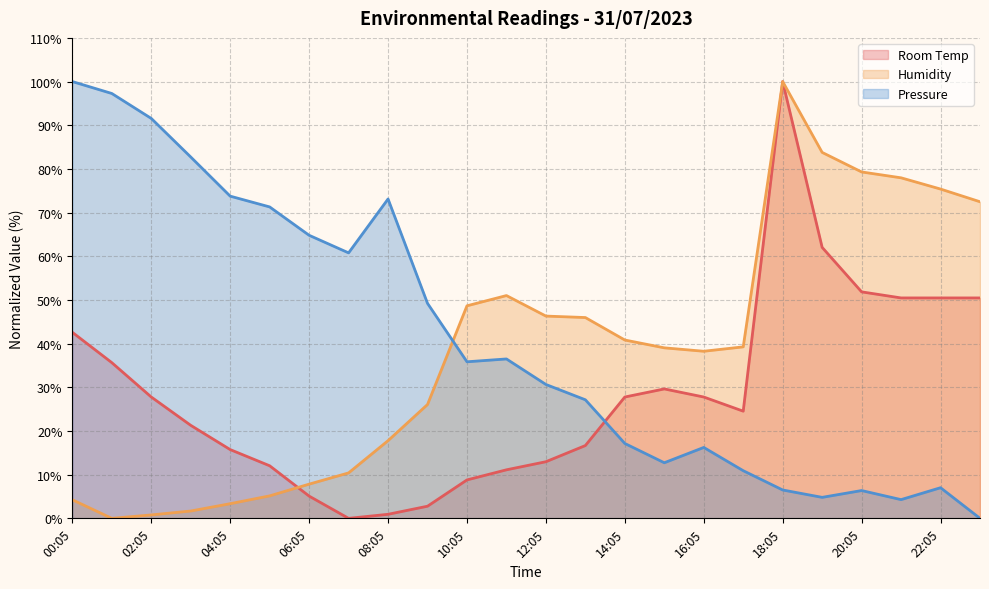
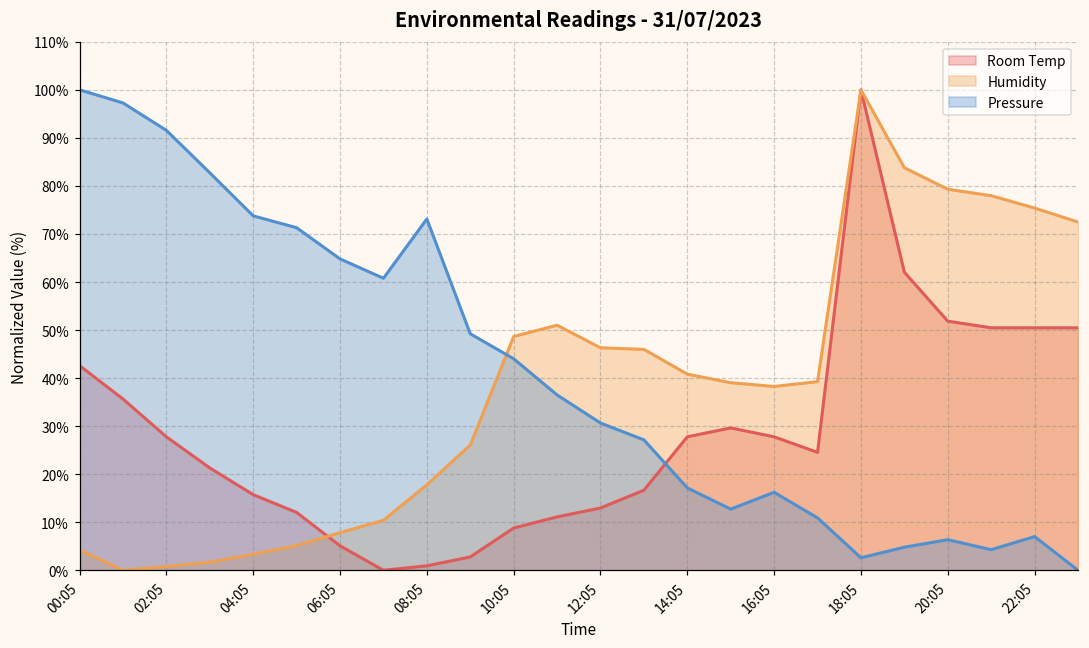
Pressure, 10:05: 36% -> 44%
Pressure, 18:05: 6% -> 3%
